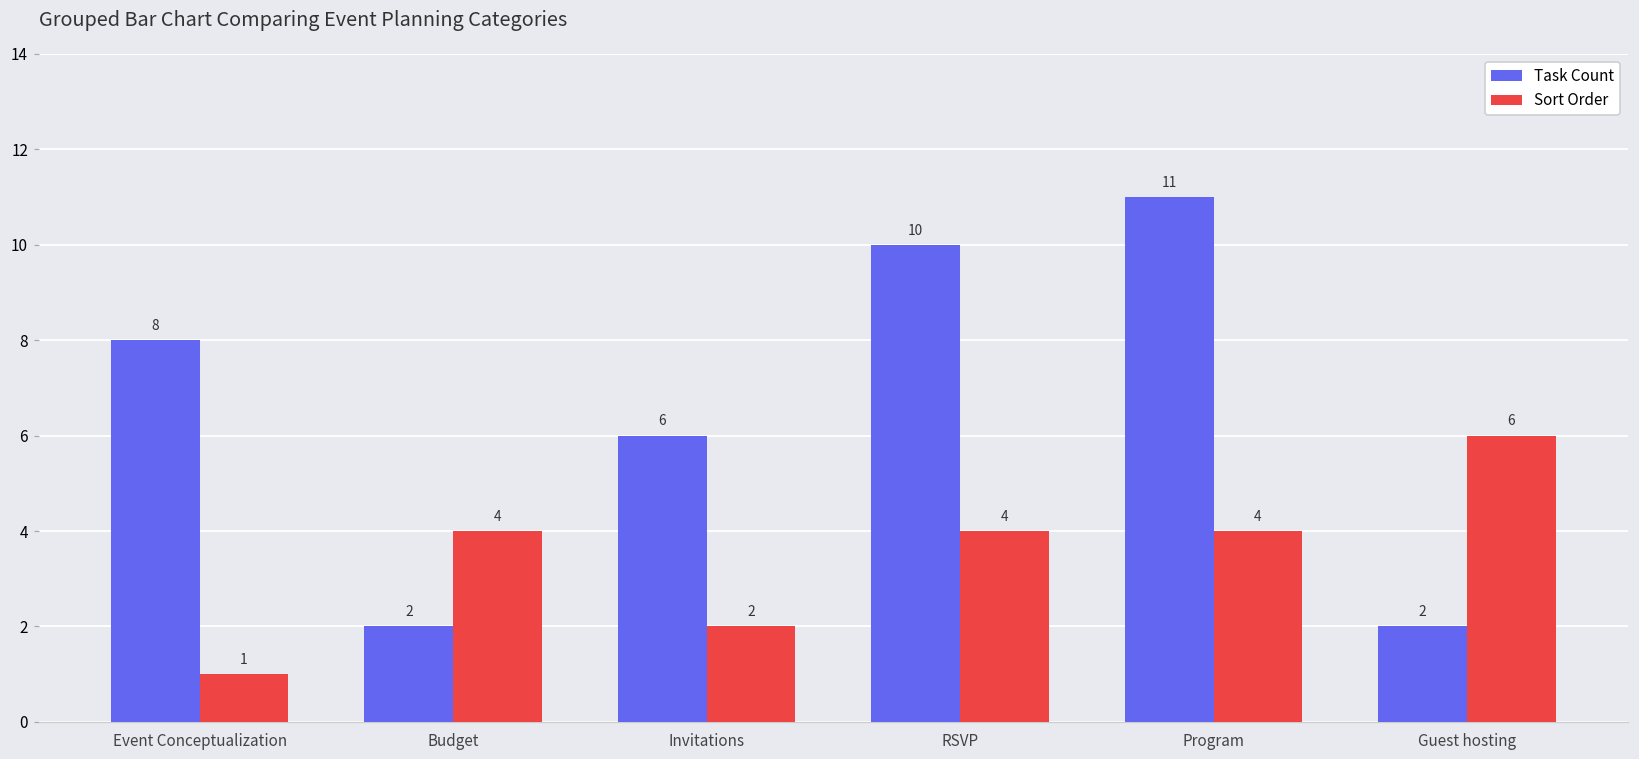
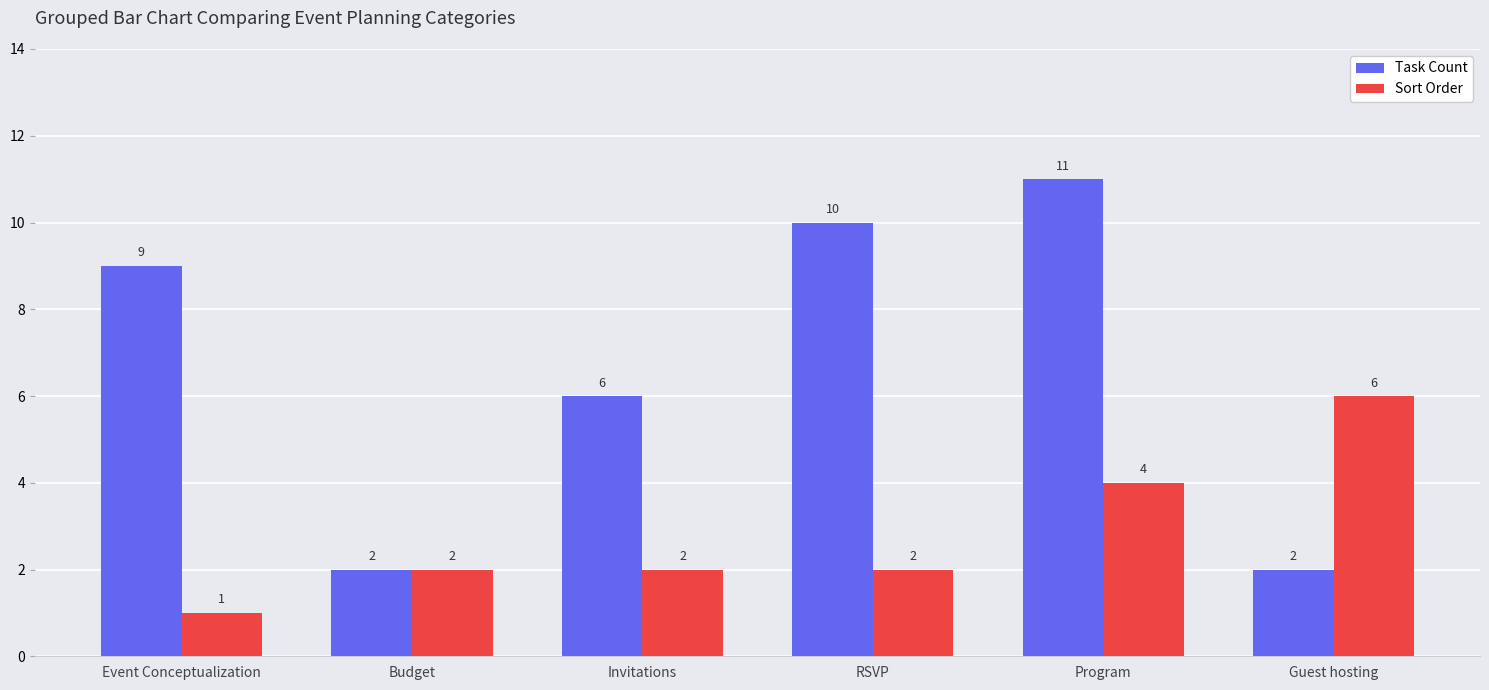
Task Count, Event Conceptualization: 8 -> 9
Sort Order, Budget: 4 -> 2
Sort Order, RSVP: 4 -> 2
